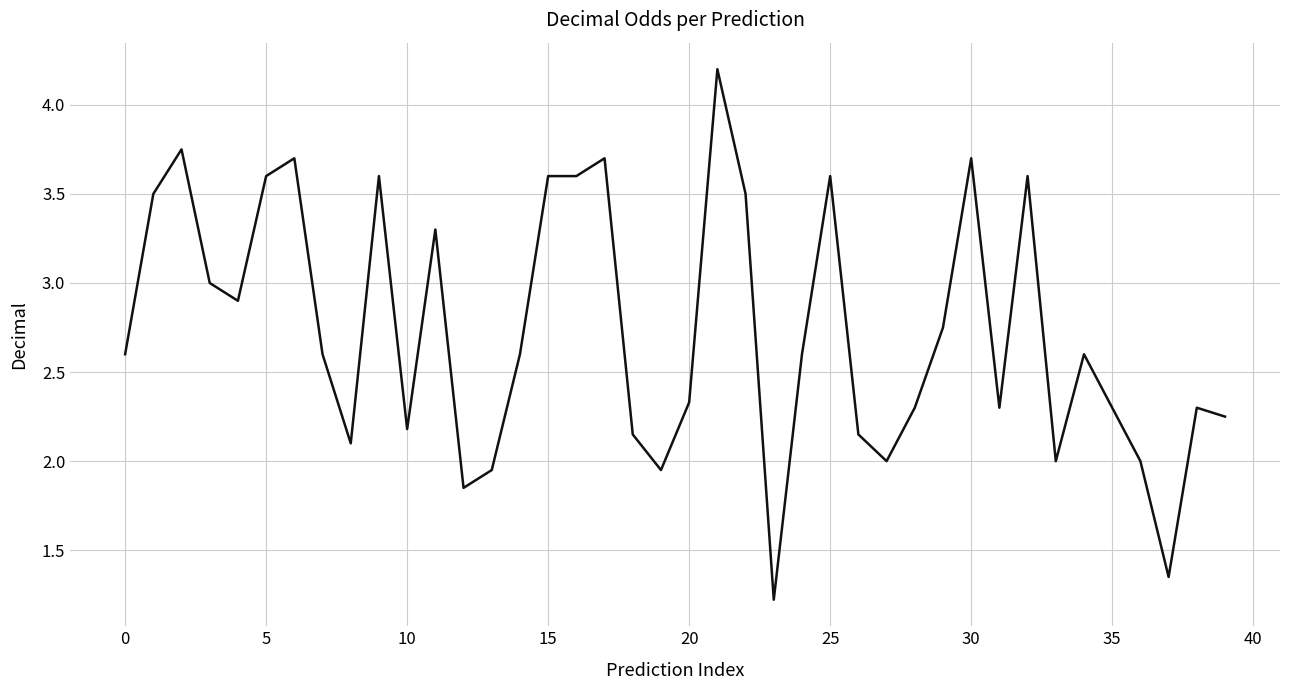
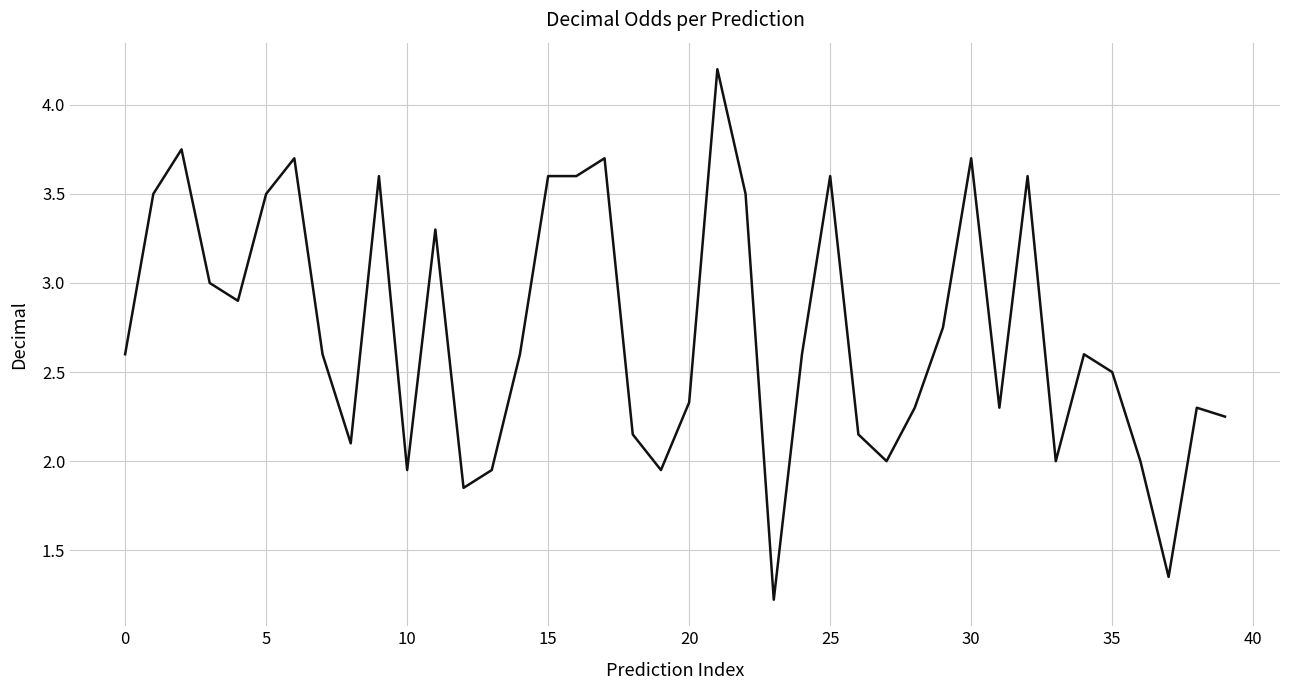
5: 3.6 -> 3.5
10: 2.18 -> 1.95
35: 2.3 -> 2.5
